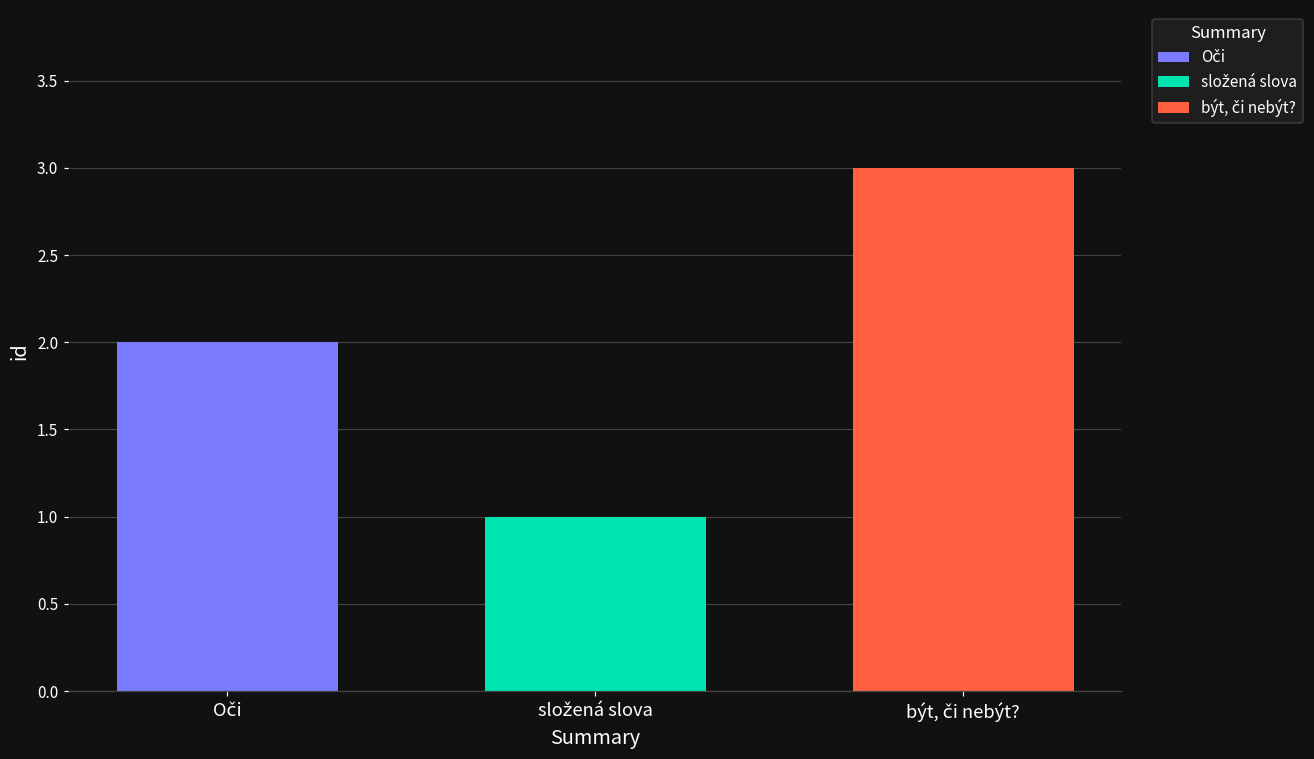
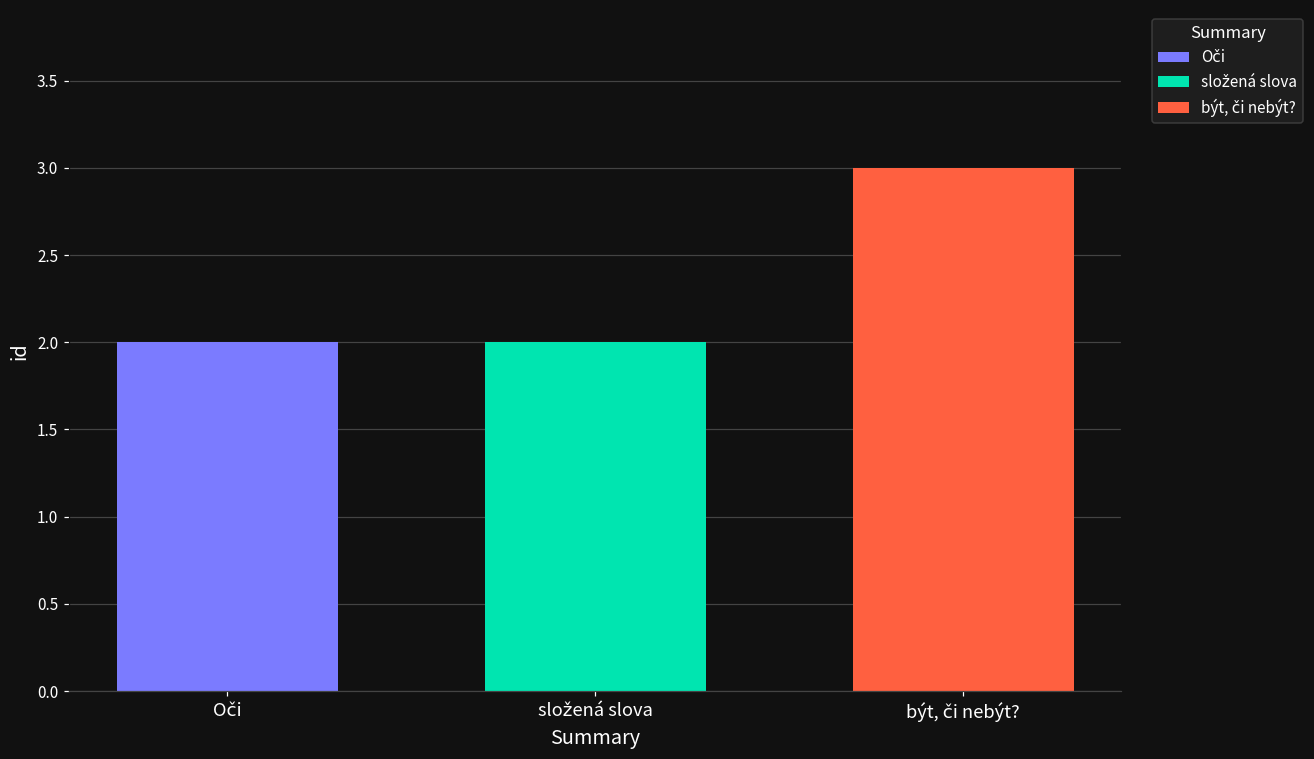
složená slova: 1 -> 2
